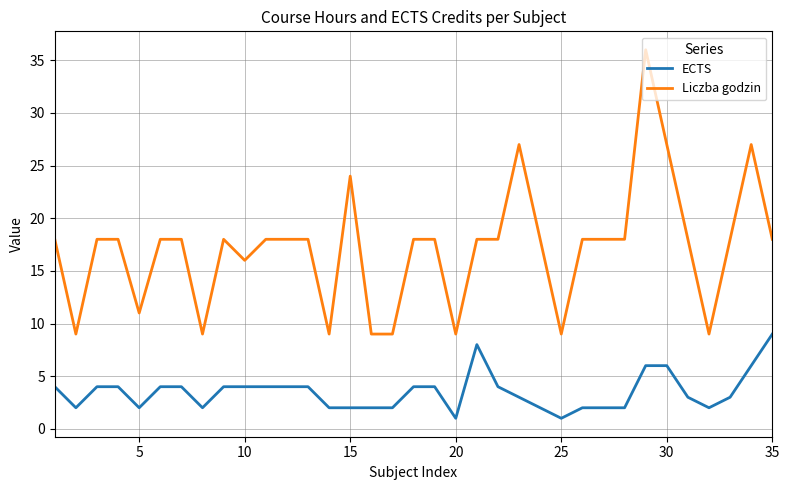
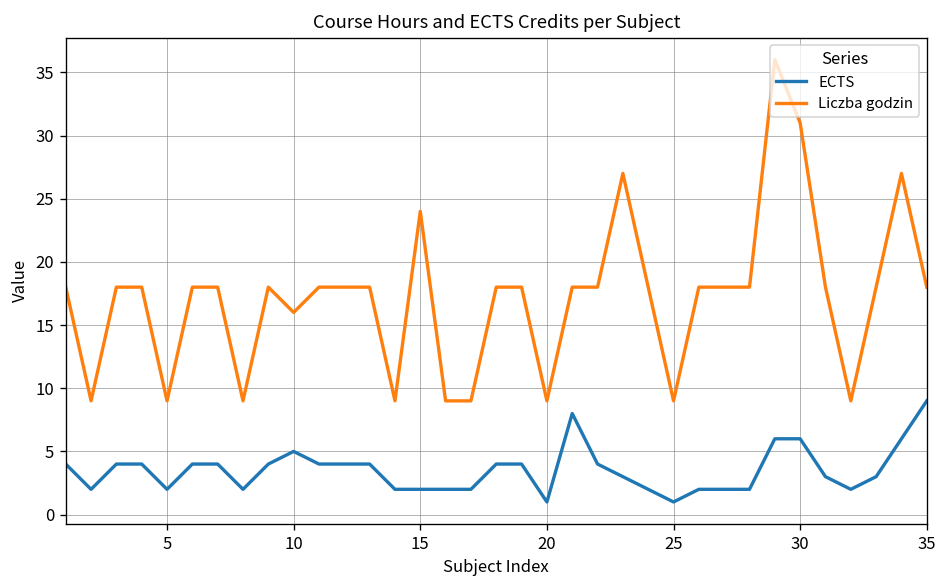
Liczba godzin, 5: 11 -> 9
ECTS, 10: 4 -> 5
Liczba godzin, 30: 27 -> 31
